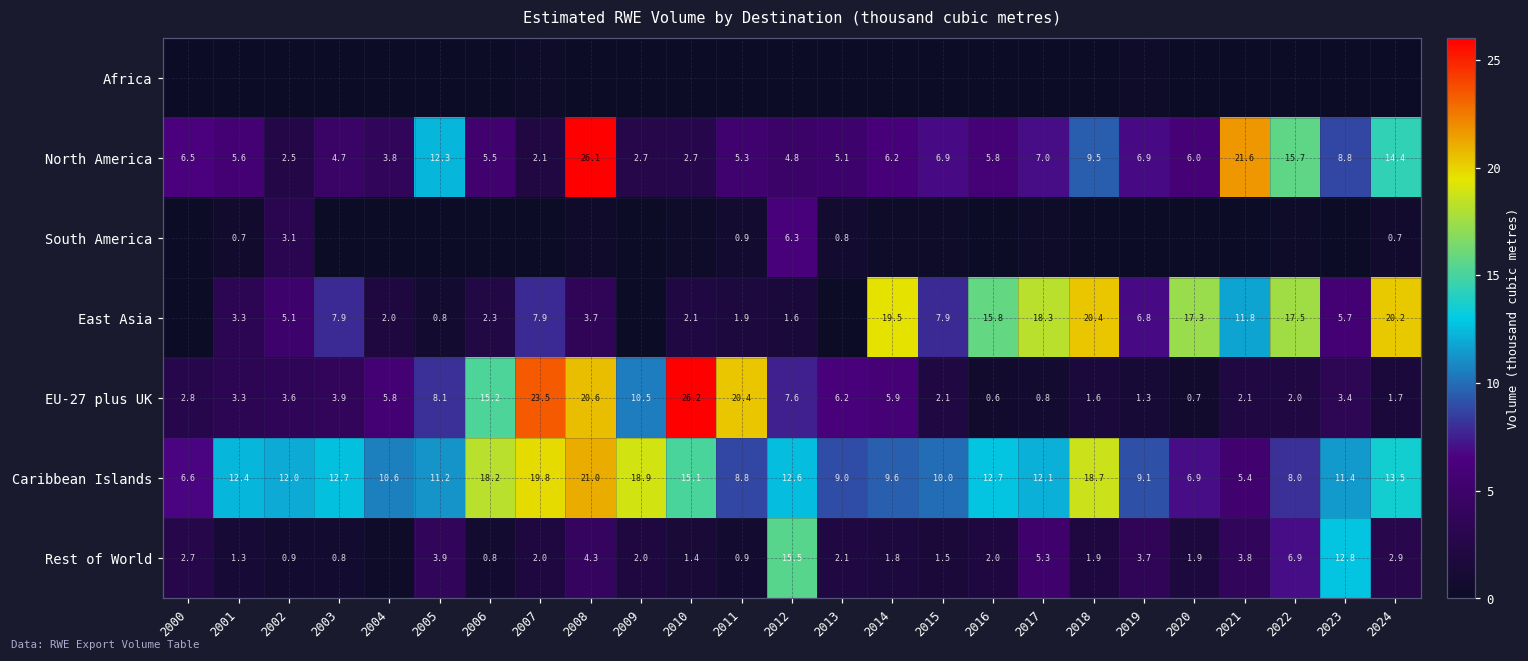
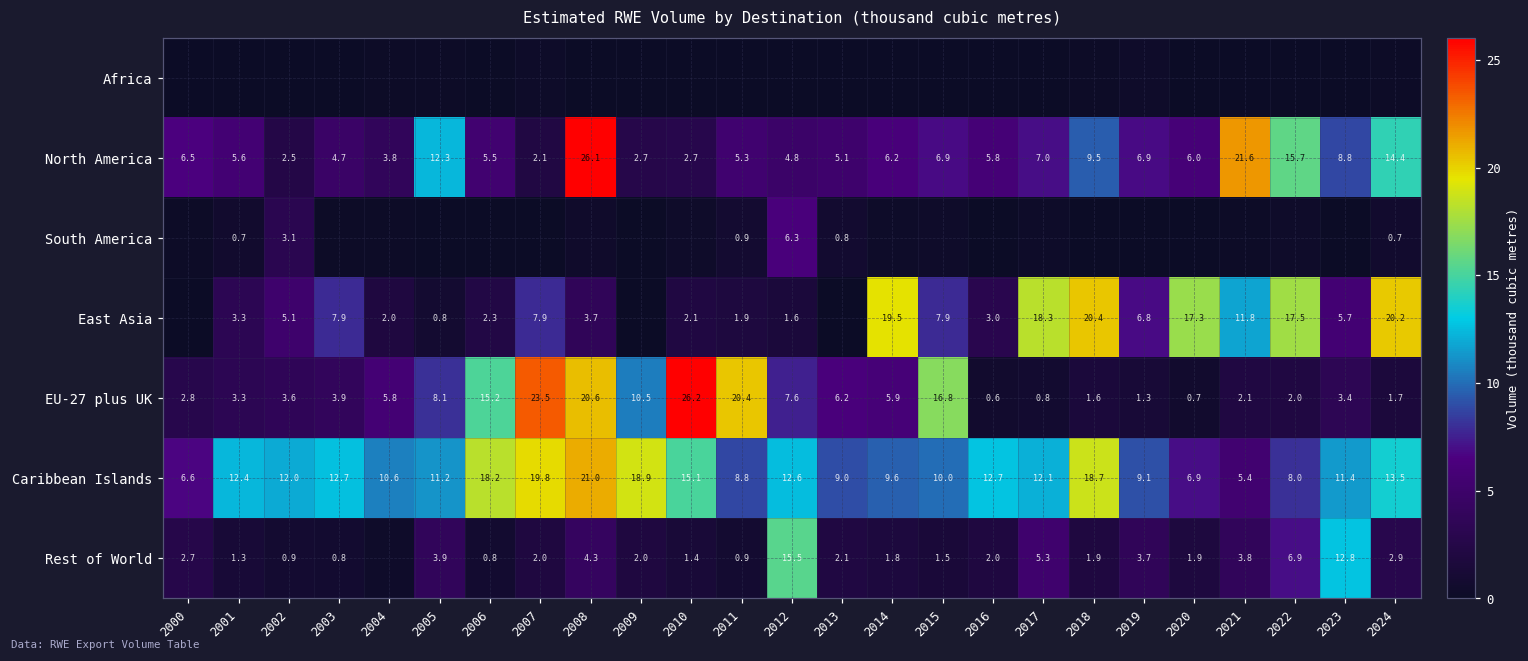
East Asia, 2016: 15.8 -> 3.0
EU-27 plus UK, 2015: 2.1 -> 16.8
